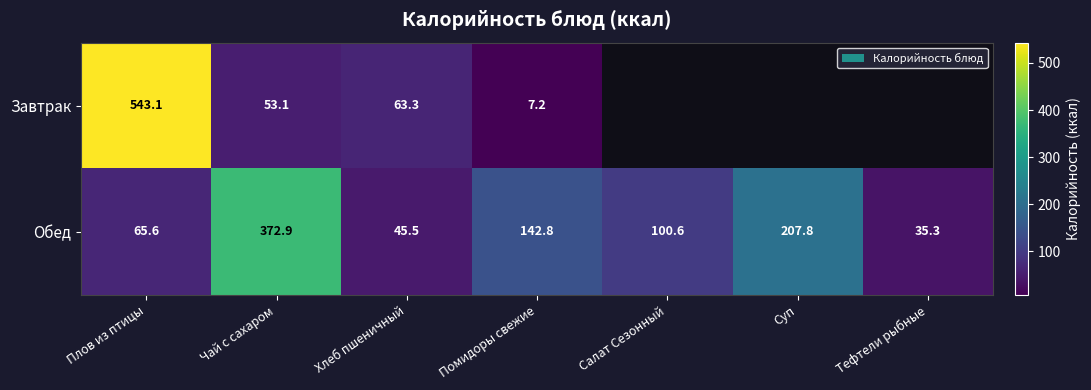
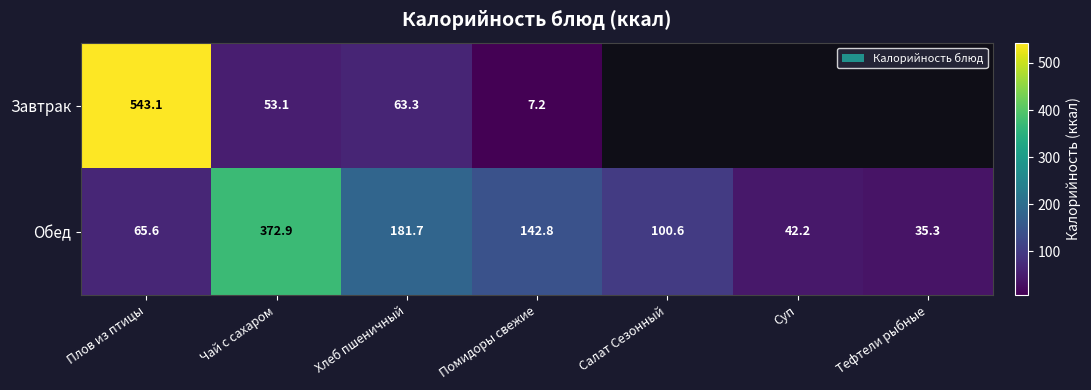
Обед, Хлеб пшеничный: 45.5 -> 181.7
Обед, Суп: 207.8 -> 42.2
